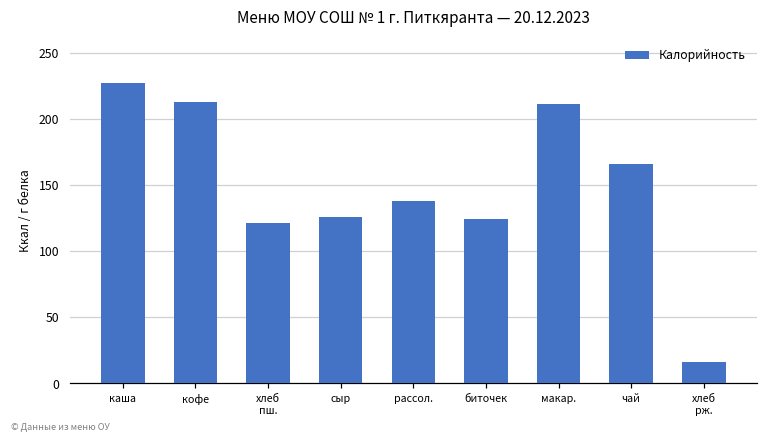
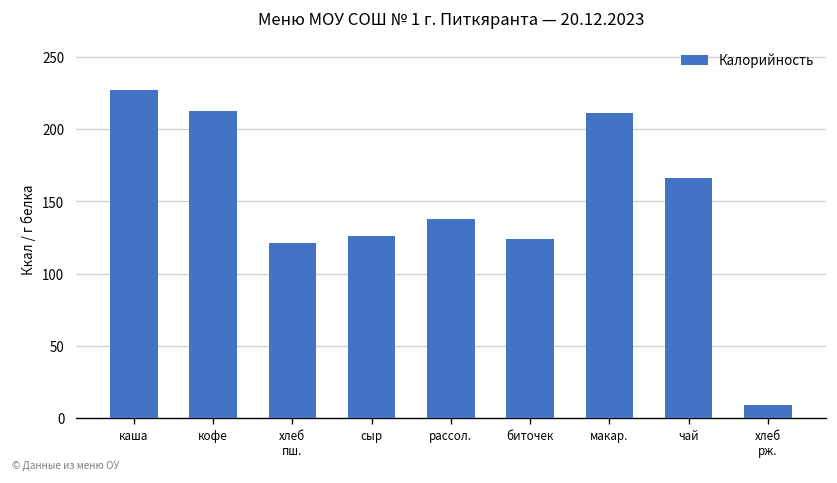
хлеб рж.: 16 -> 9
